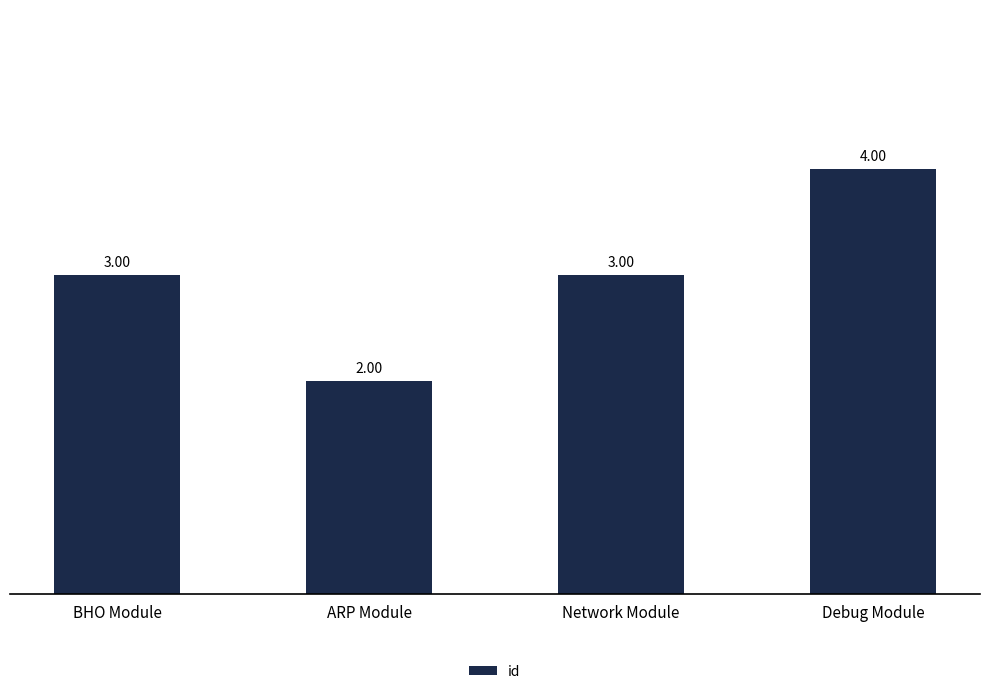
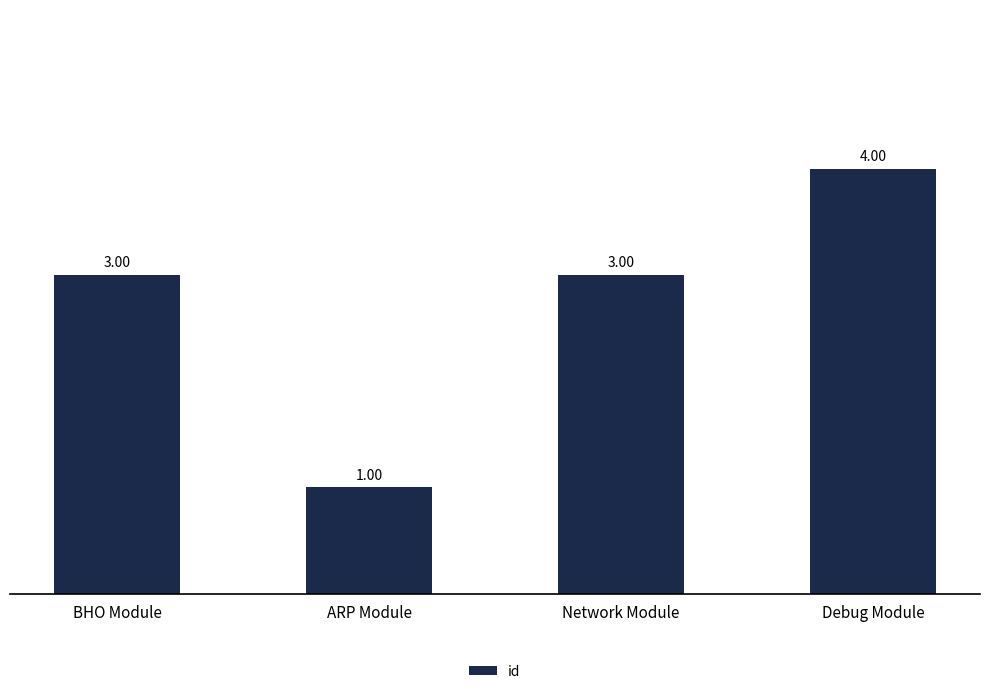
ARP Module: 2.00 -> 1.00
